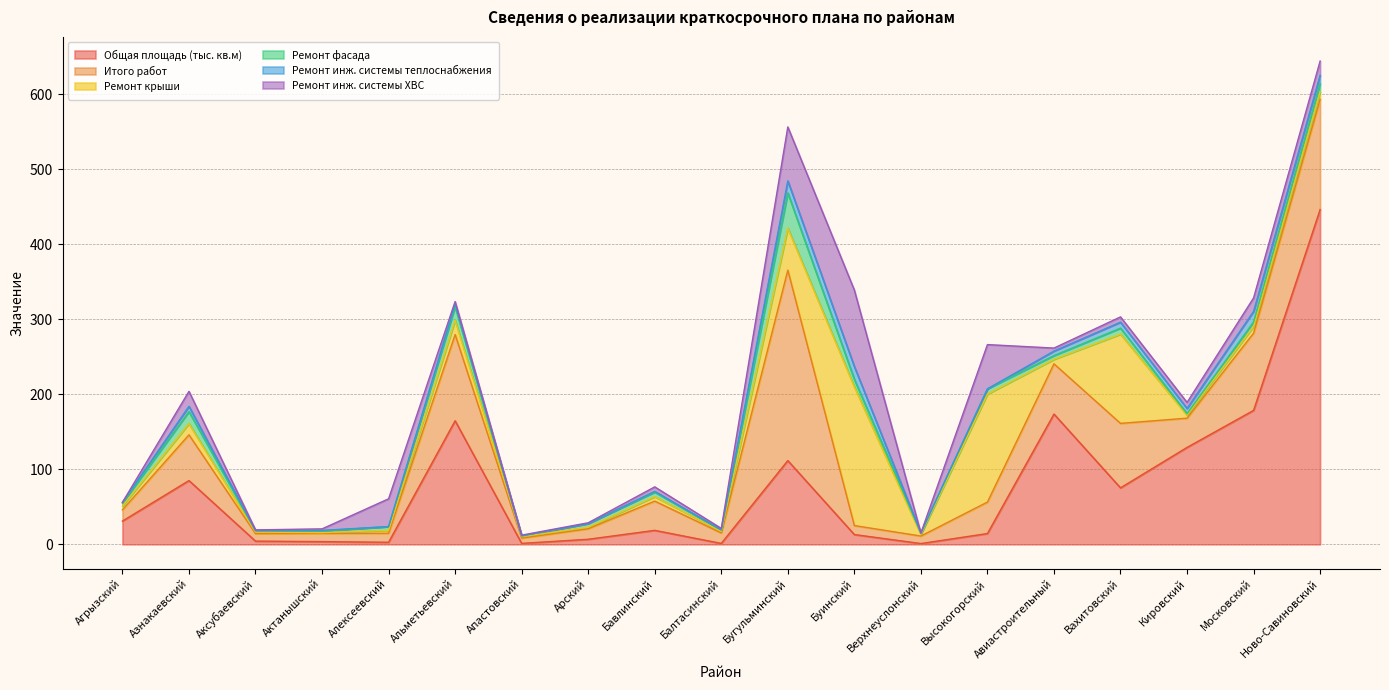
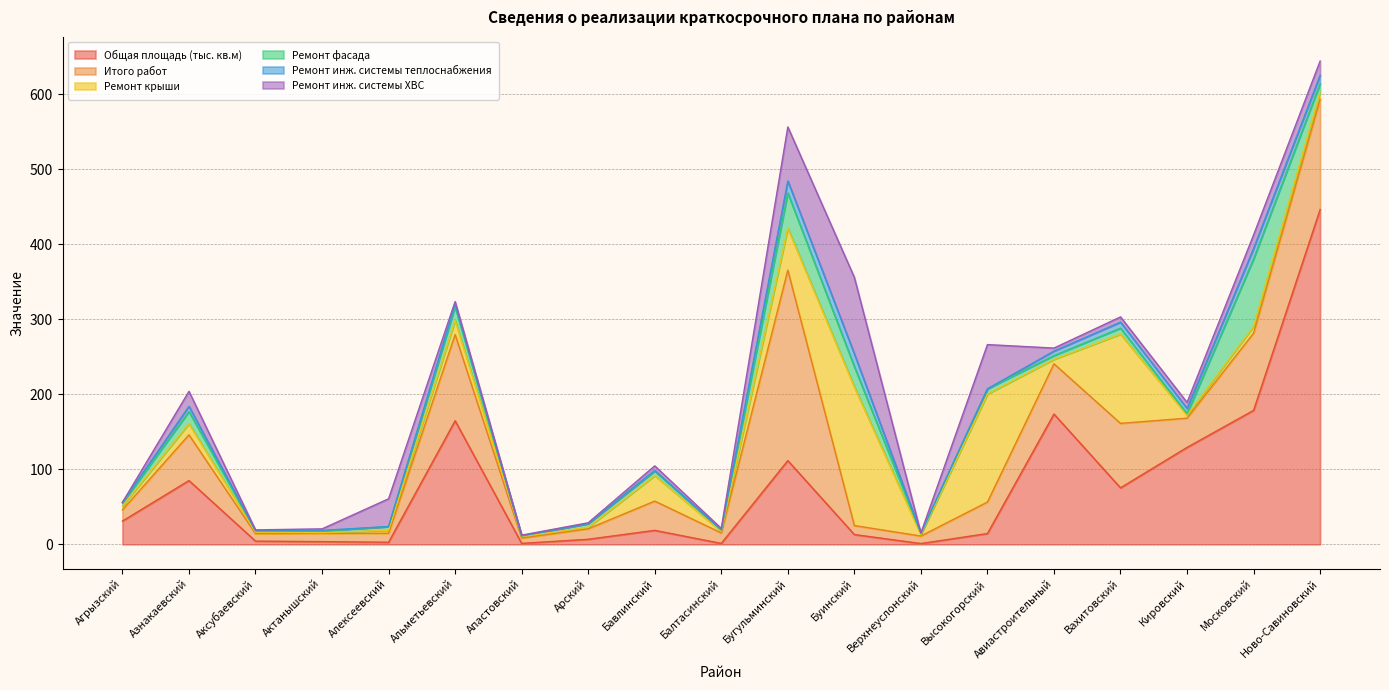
Ремонт крыши, Бавлинский: 10 -> 30
Ремонт фасада, Буинский: 10 -> 30
Ремонт фасада, Московский: 10 -> 90
